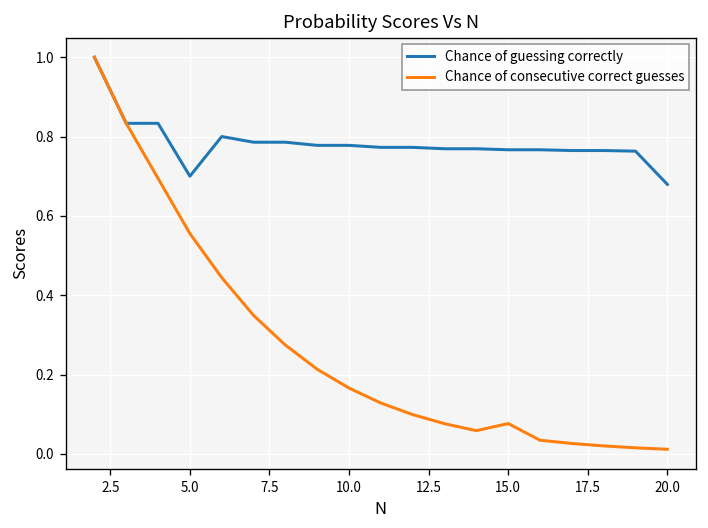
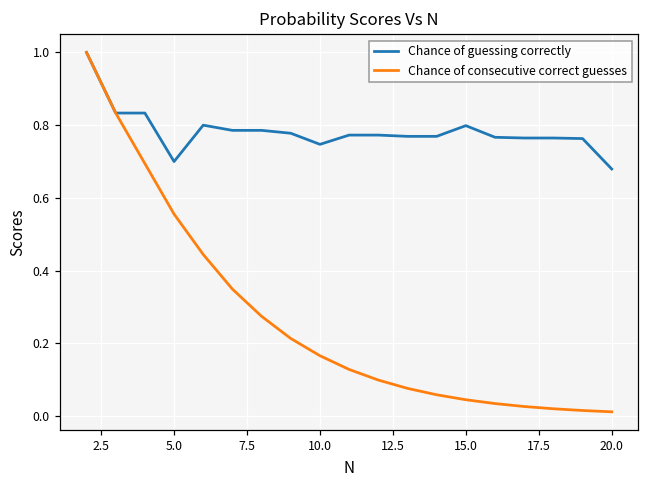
Chance of guessing correctly, 10.0: 0.78 -> 0.75
Chance of guessing correctly, 15.0: 0.77 -> 0.80
Chance of consecutive correct guesses, 15.0: 0.08 -> 0.04
